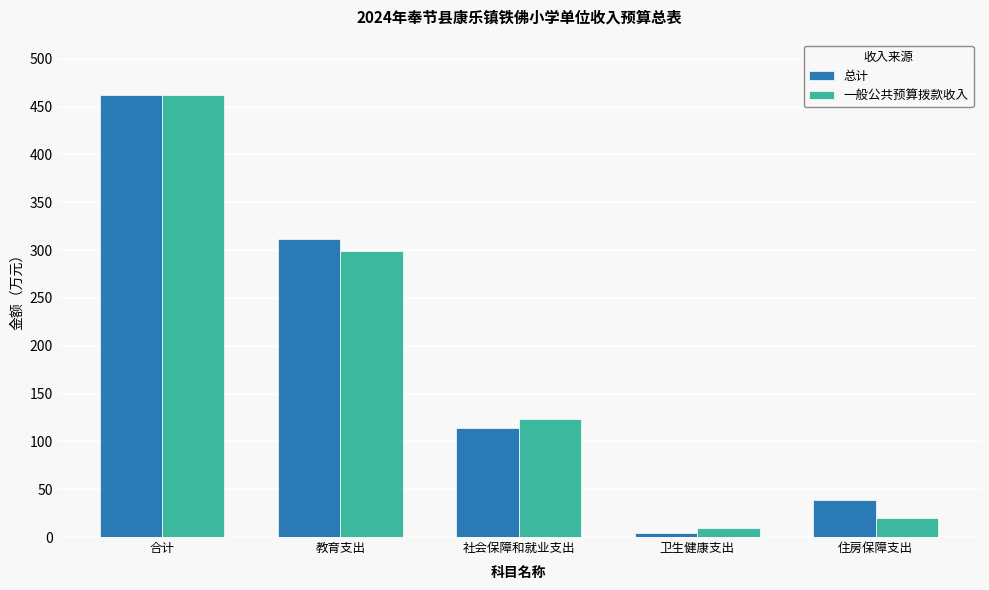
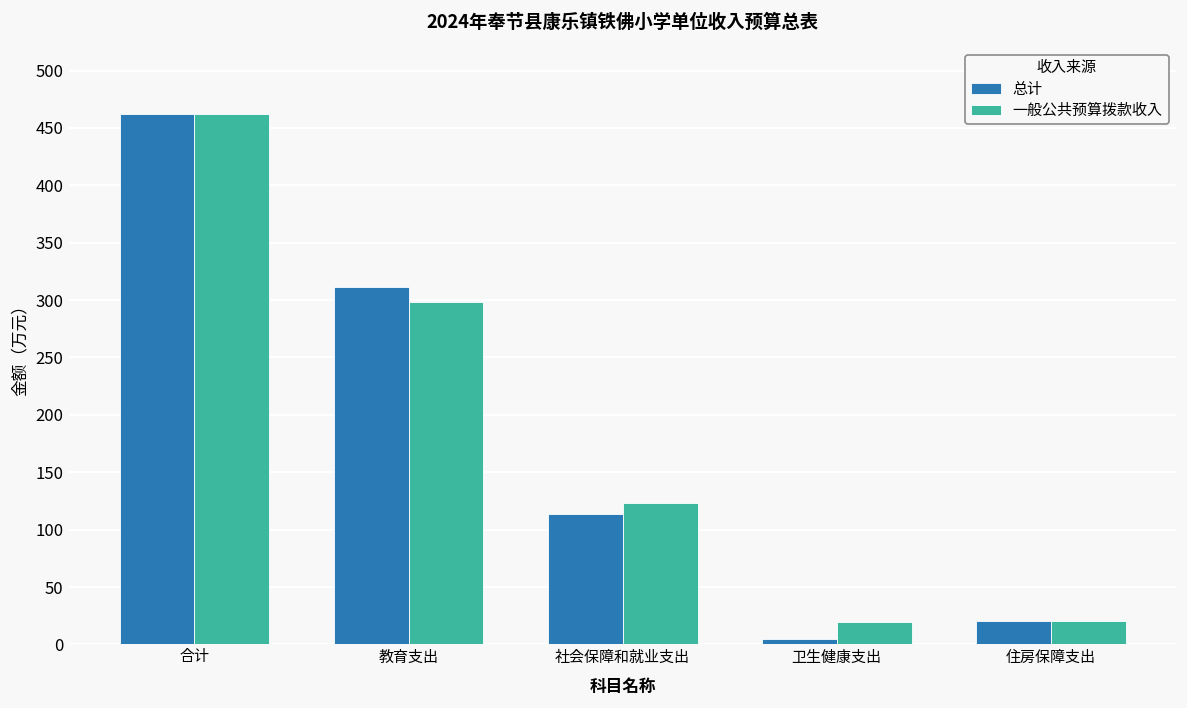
一般公共预算拨款收入, 卫生健康支出: 10 -> 20
总计, 住房保障支出: 40 -> 20
